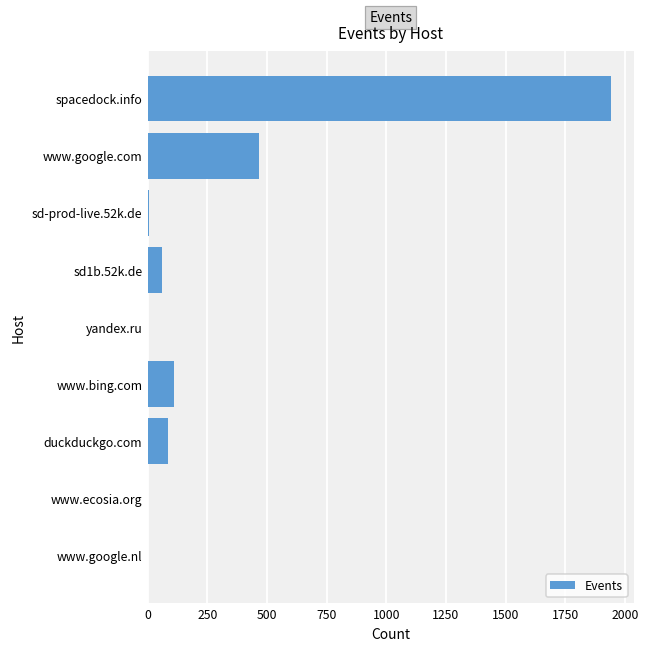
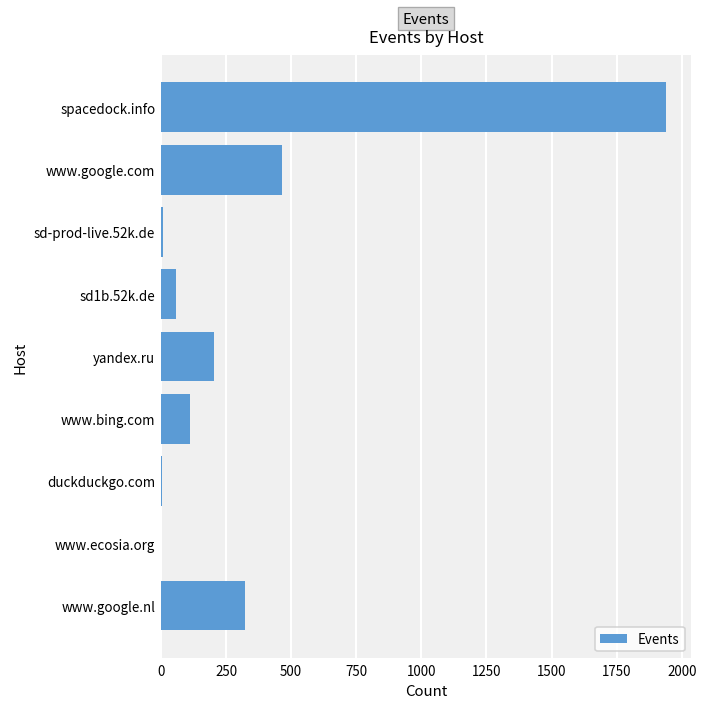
yandex.ru: 0 -> 210
duckduckgo.com: 90 -> 0
www.google.nl: 0 -> 320
